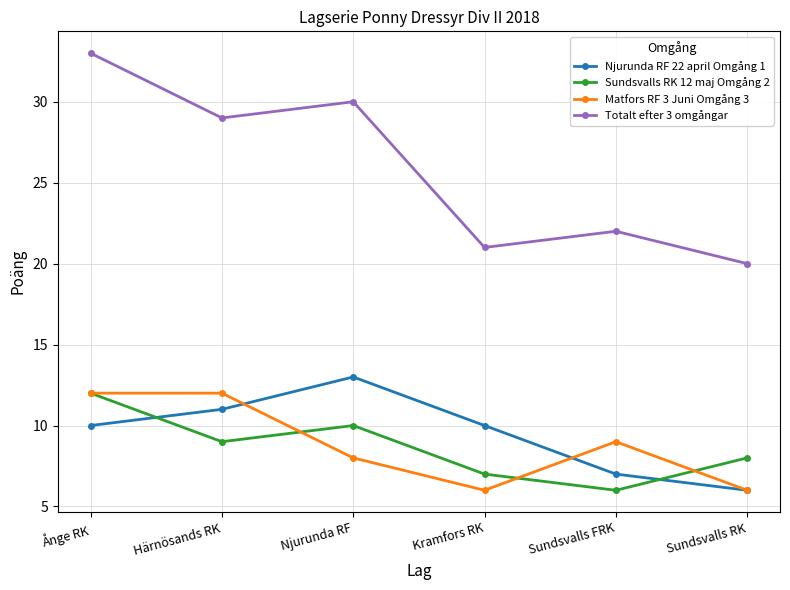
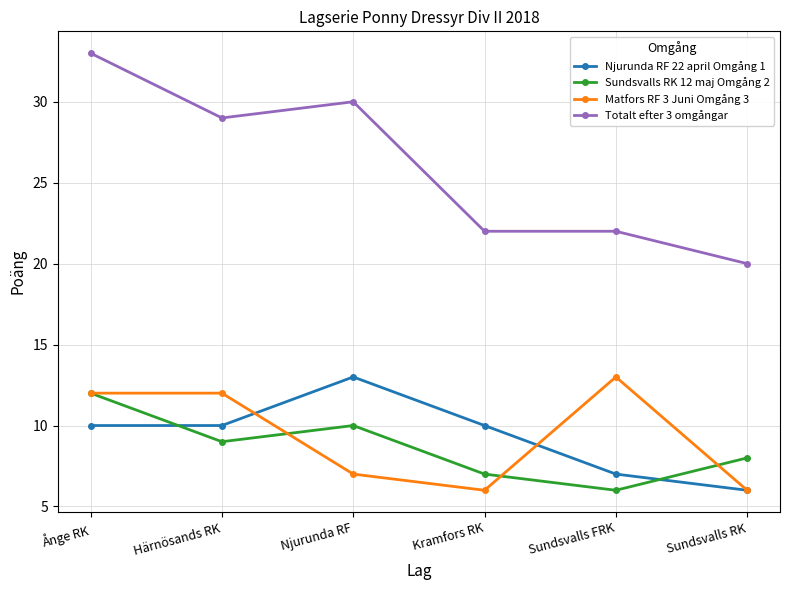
Njurunda RF 22 april Omgång 1, Härnösands RK: 11 -> 10
Matfors RF 3 Juni Omgång 3, Njurunda RF: 8 -> 7
Totalt efter 3 omgångar, Kramfors RK: 21 -> 22
Matfors RF 3 Juni Omgång 3, Sundsvalls FRK: 9 -> 13
